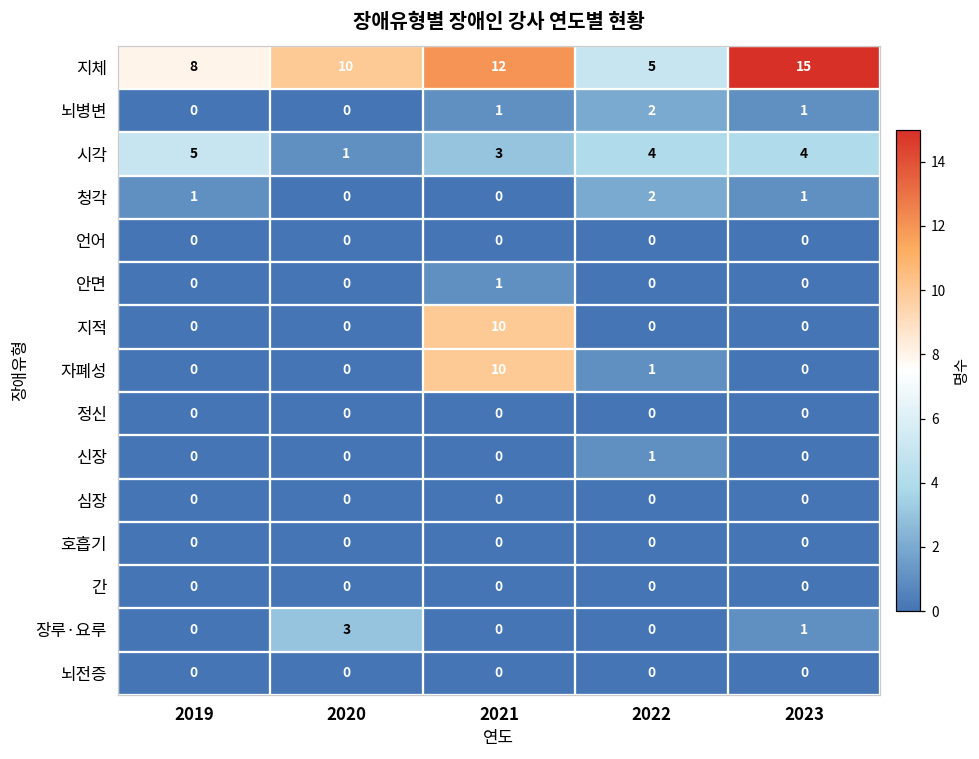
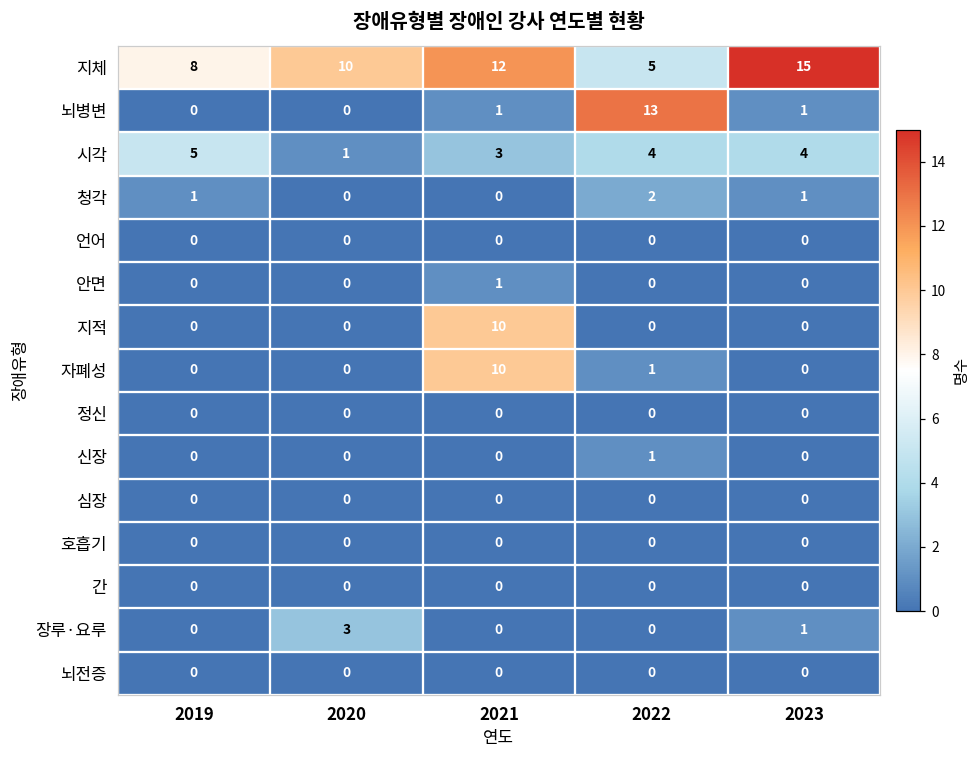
뇌병변, 2022: 2 -> 13
